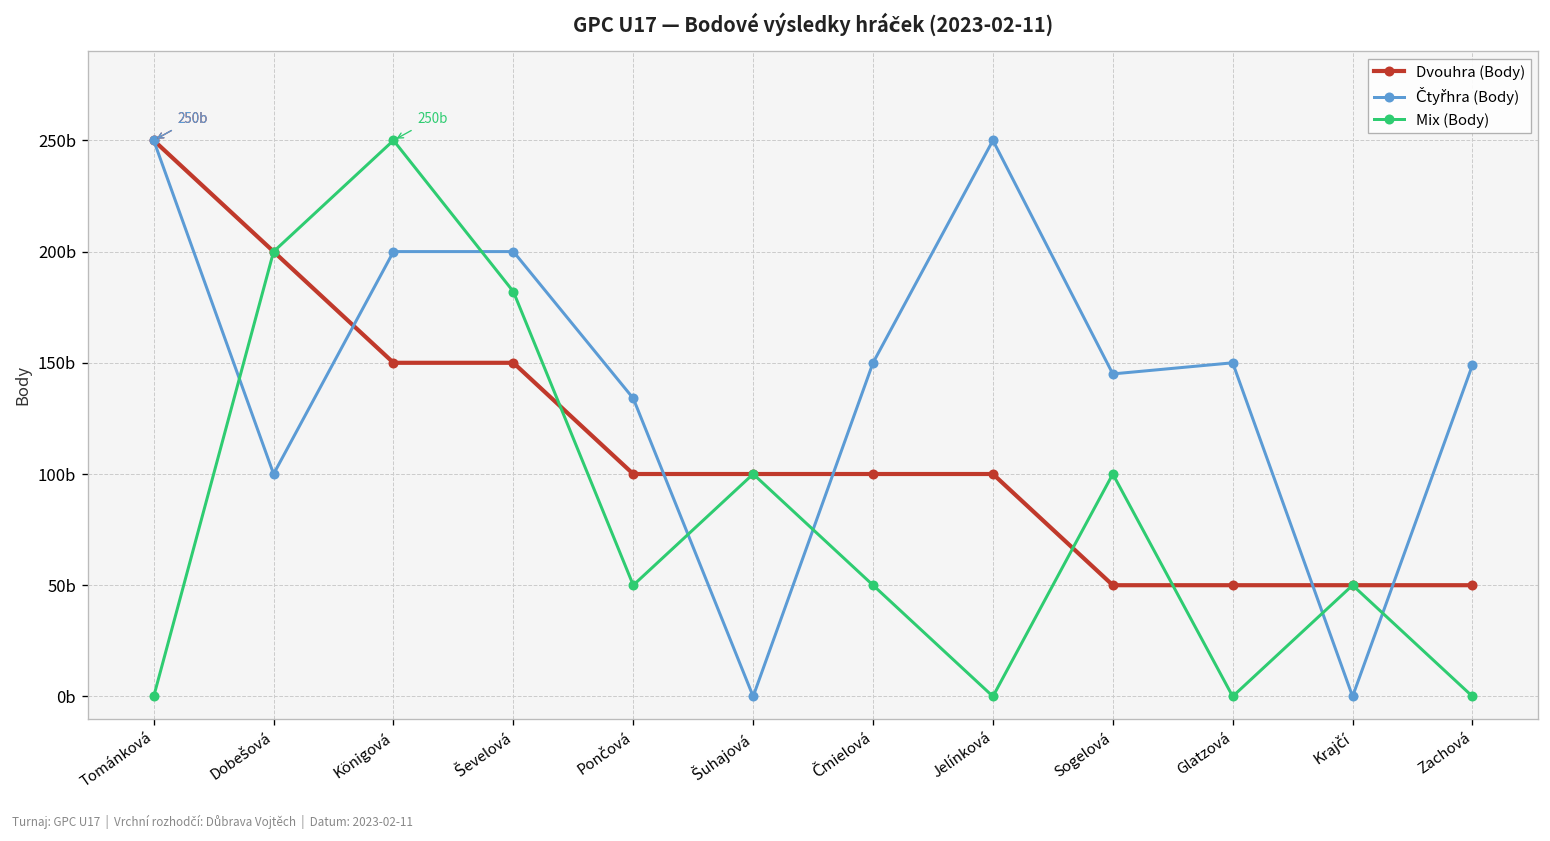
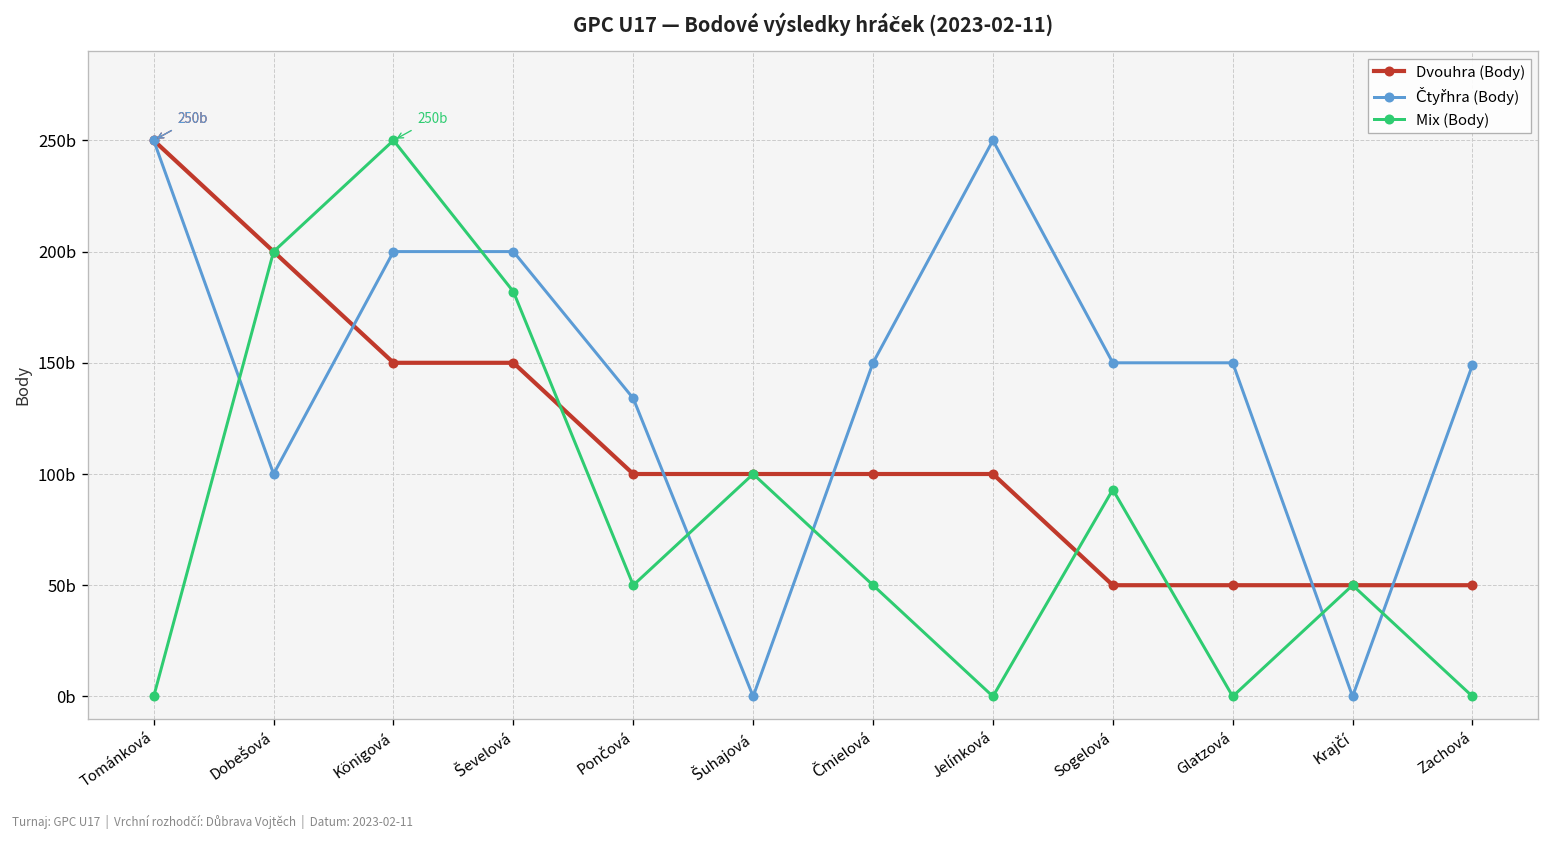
Čtyřhra (Body), Sogelová: 145b -> 150b
Mix (Body), Sogelová: 100b -> 93b
